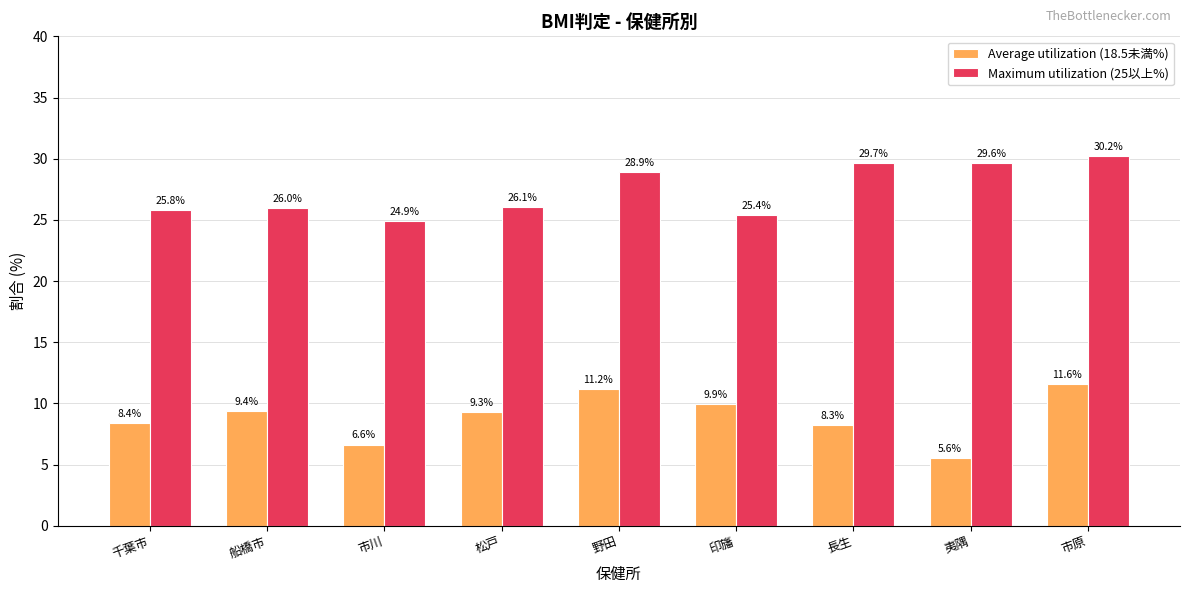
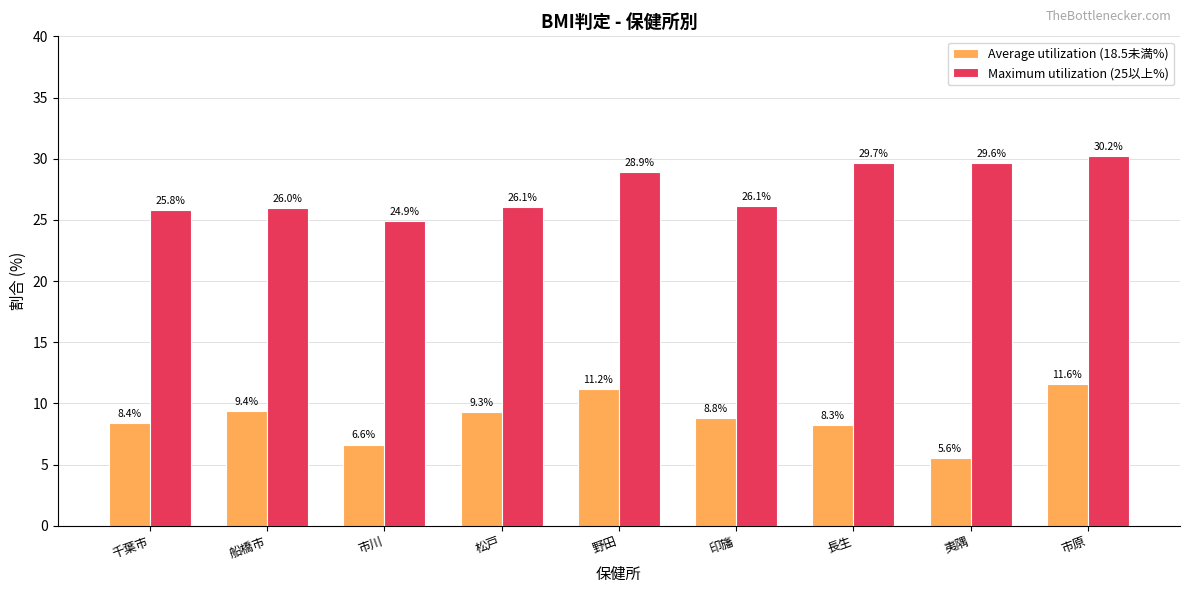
Average utilization (18.5未満%), 印旛: 9.9% -> 8.8%
Maximum utilization (25以上%), 印旛: 25.4% -> 26.1%
